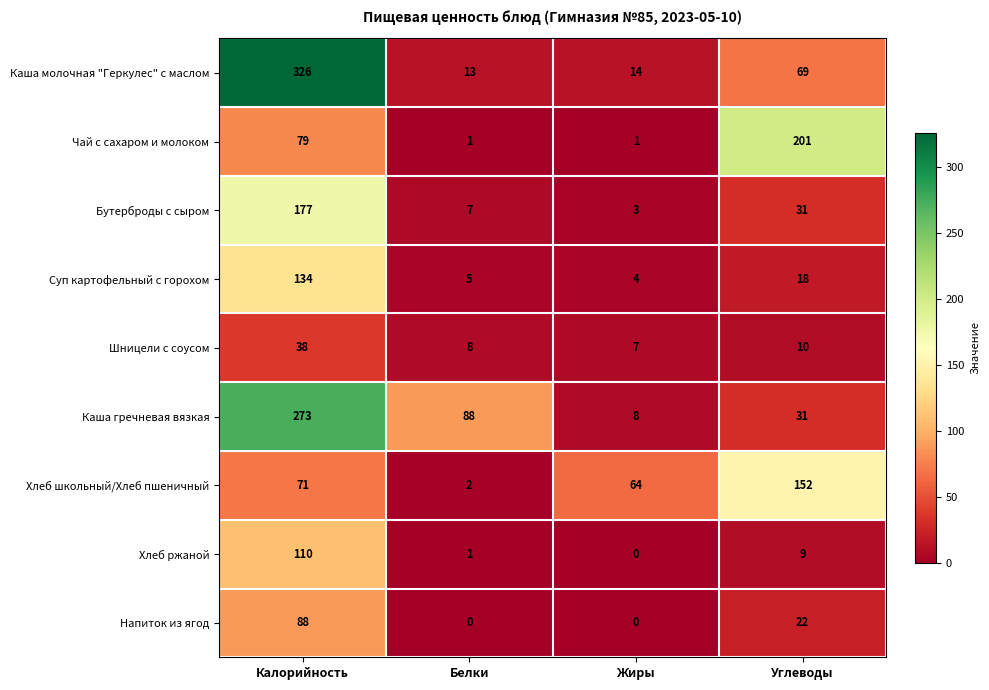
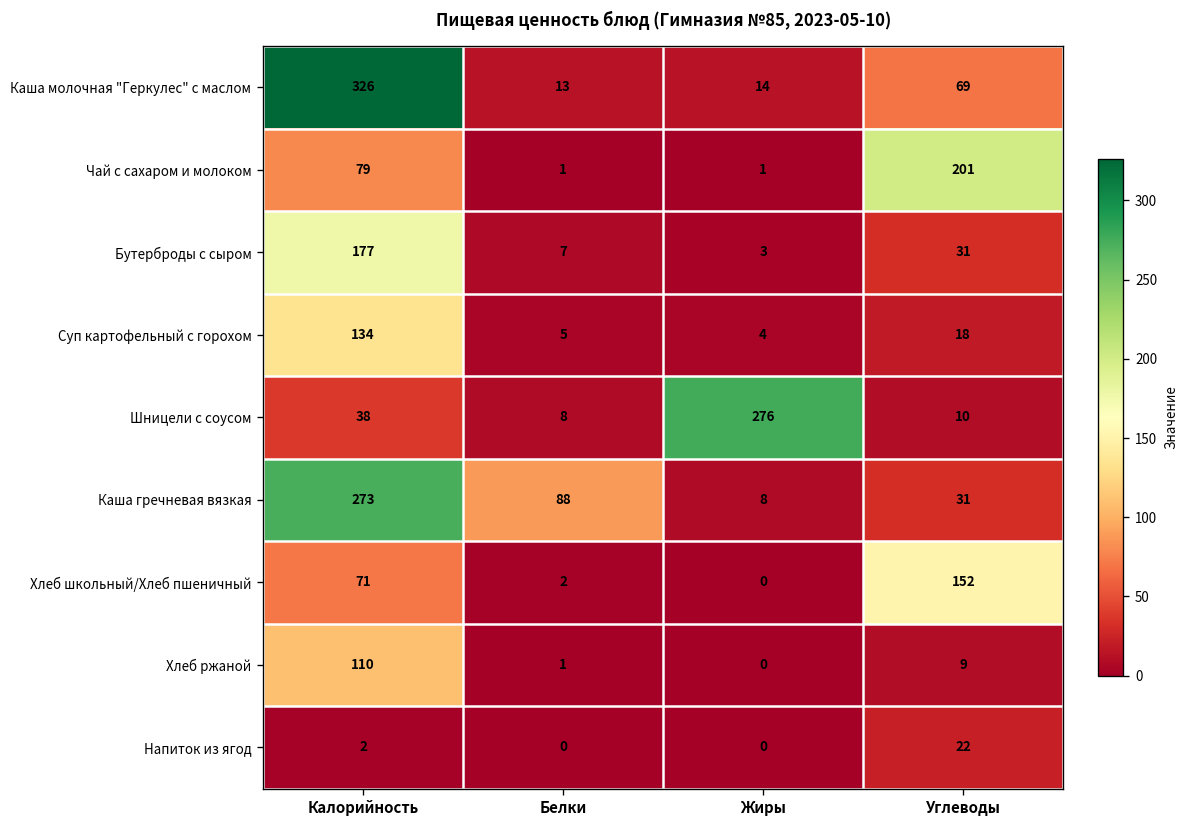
Шницели с соусом, Жиры: 7 -> 276
Хлеб школьный/Хлеб пшеничный, Жиры: 64 -> 0
Напиток из ягод, Калорийность: 88 -> 2
